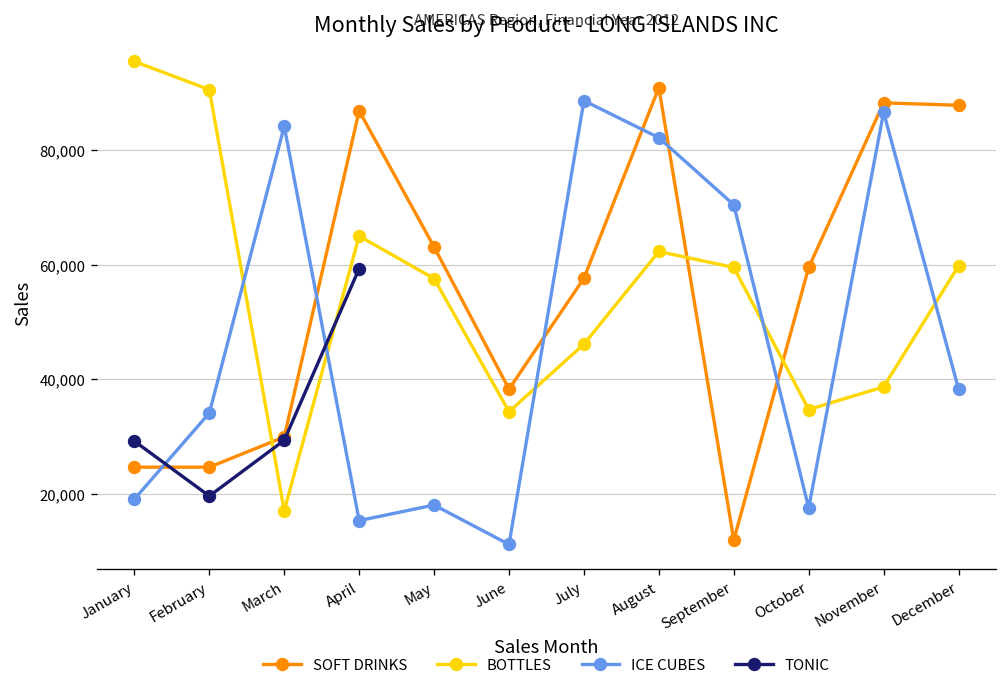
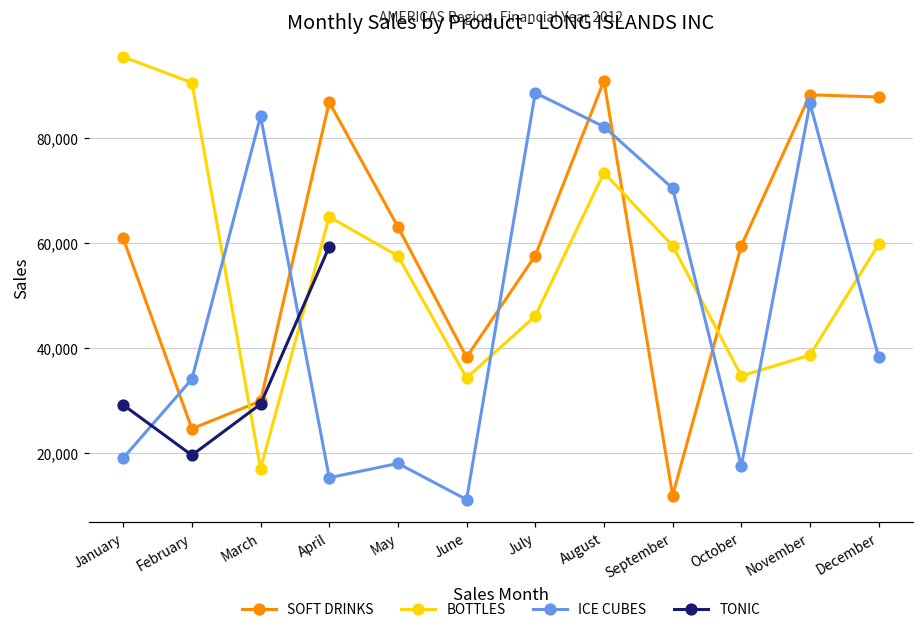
SOFT DRINKS, January: 25,000 -> 61,000
BOTTLES, August: 62,000 -> 73,000
